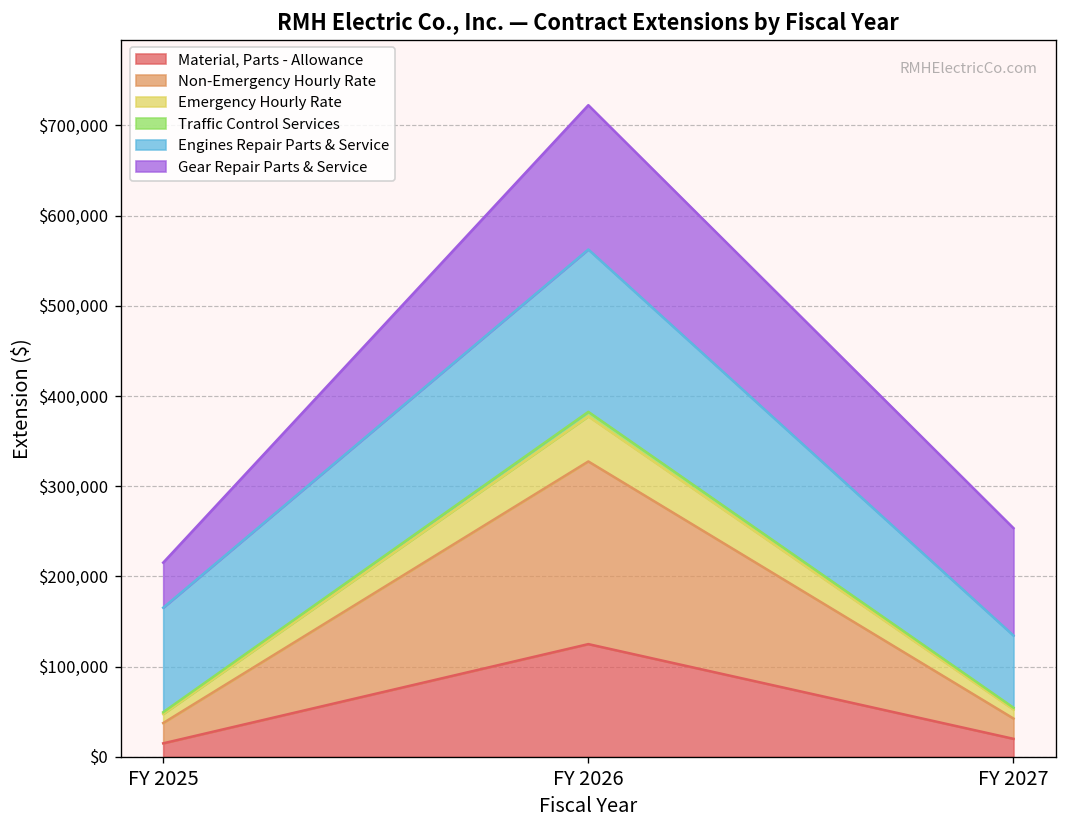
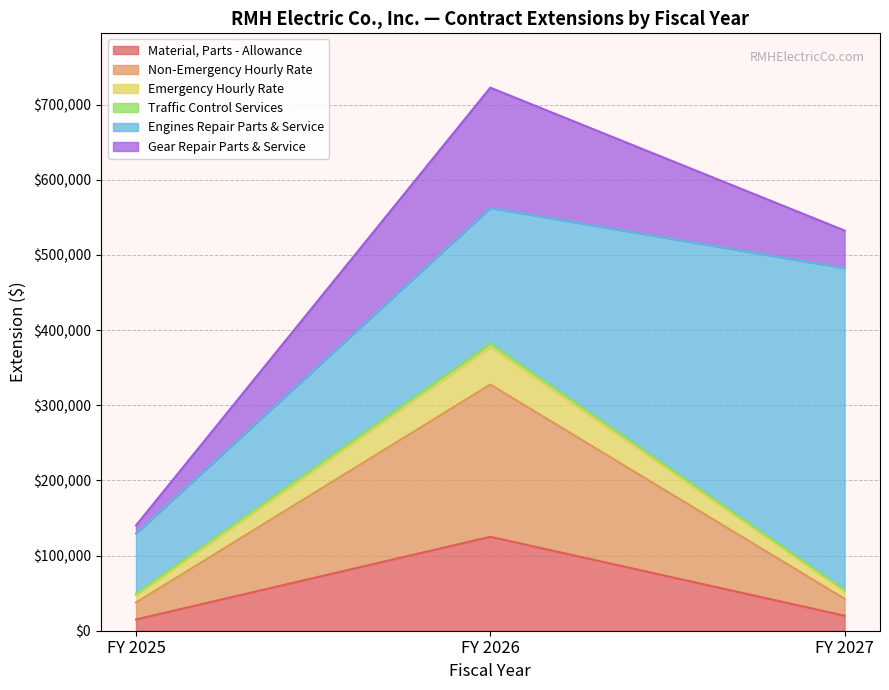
Engines Repair Parts & Service, FY 2025: $120,000 -> $80,000
Gear Repair Parts & Service, FY 2025: $50,000 -> $10,000
Engines Repair Parts & Service, FY 2027: $80,000 -> $430,000
Gear Repair Parts & Service, FY 2027: $120,000 -> $50,000
